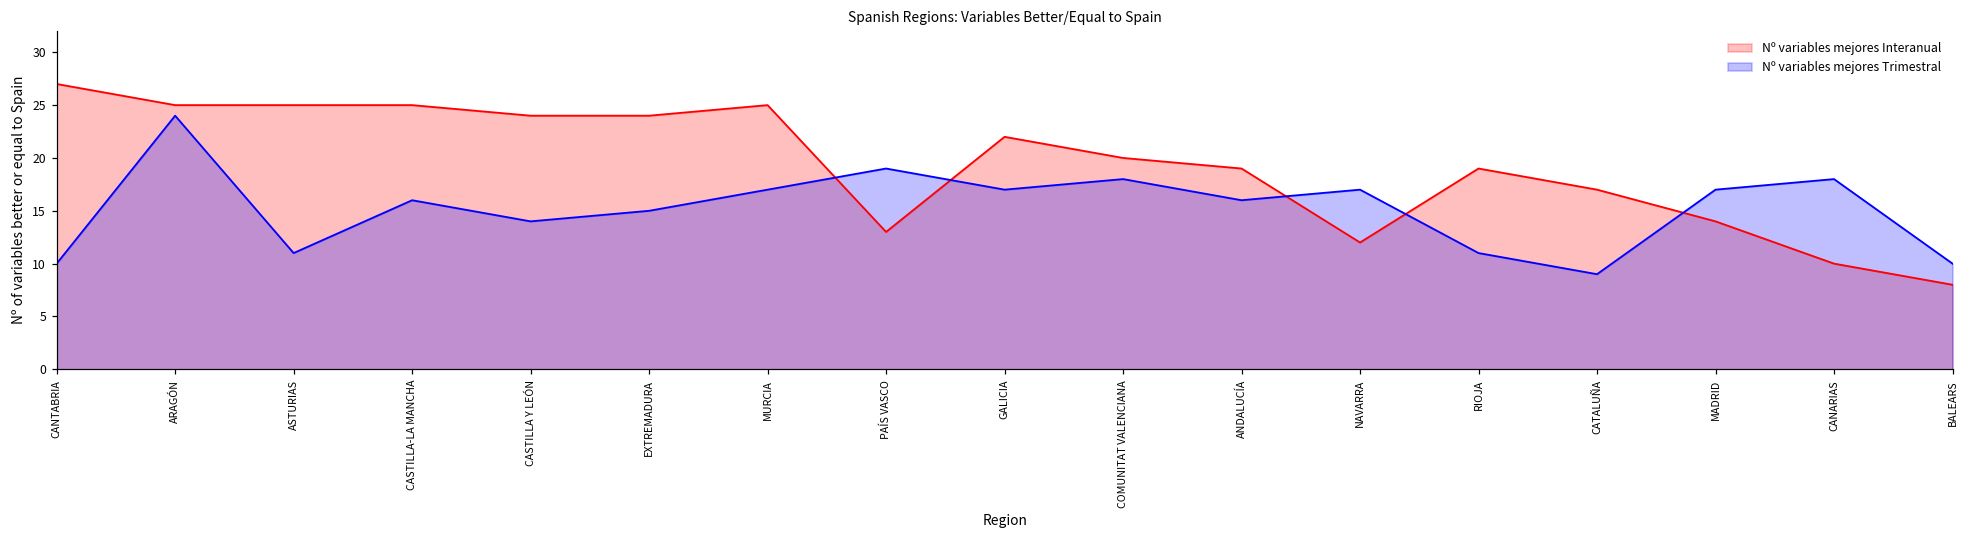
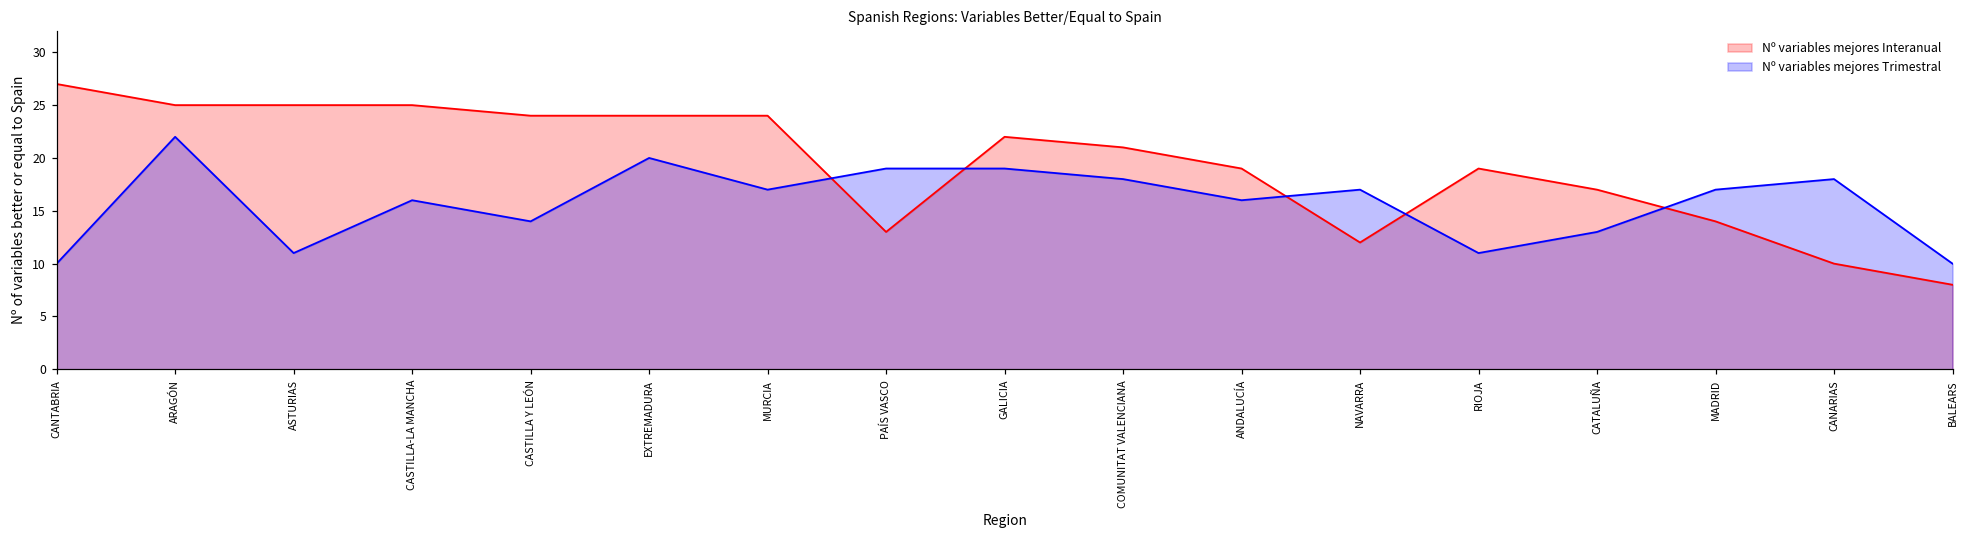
Nº variables mejores Trimestral, ARAGÓN: 24 -> 22
Nº variables mejores Trimestral, EXTREMADURA: 15 -> 20
Nº variables mejores Interanual, MURCIA: 25 -> 24
Nº variables mejores Trimestral, GALICIA: 17 -> 19
Nº variables mejores Interanual, COMUNITAT VALENCIANA: 20 -> 21
Nº variables mejores Trimestral, CATALUÑA: 9 -> 13
